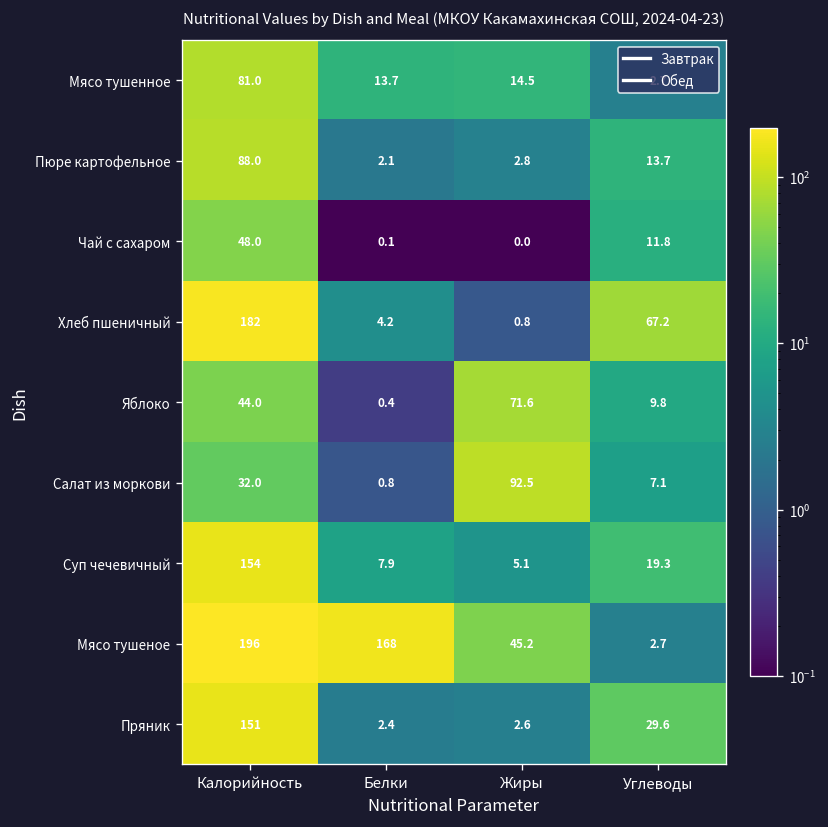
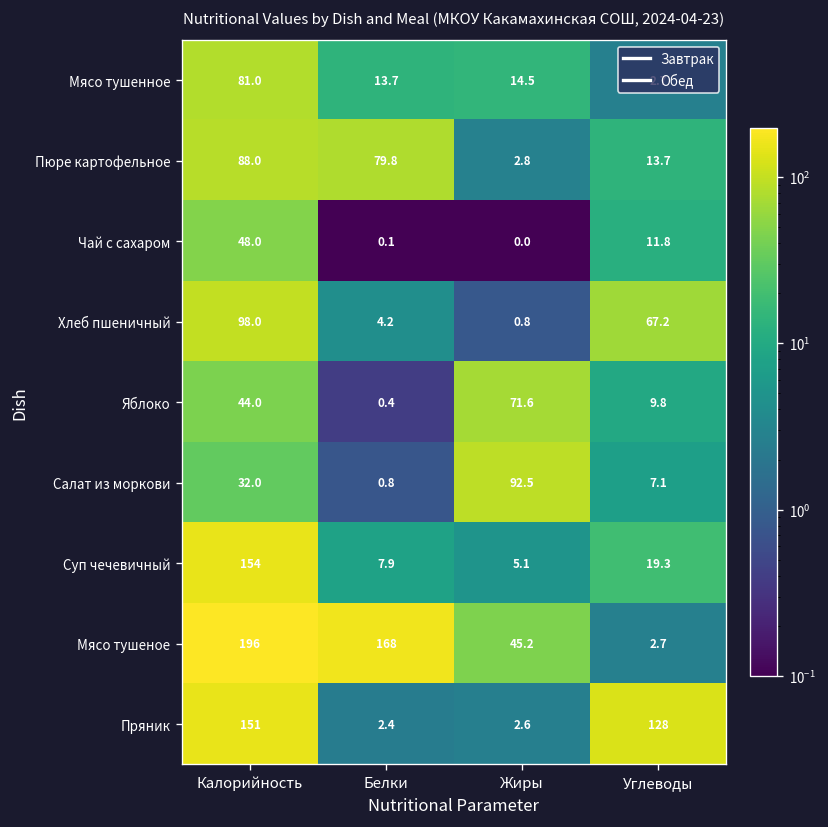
Пюре картофельное, Белки: 2.1 -> 79.8
Хлеб пшеничный, Калорийность: 182 -> 98.0
Пряник, Углеводы: 29.6 -> 128
